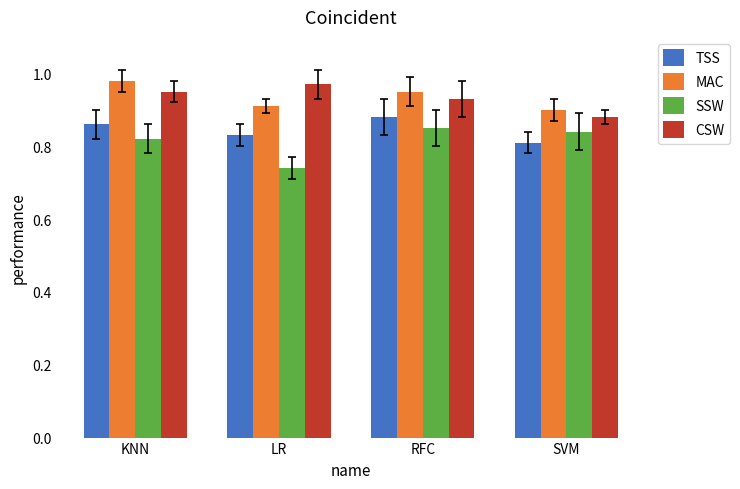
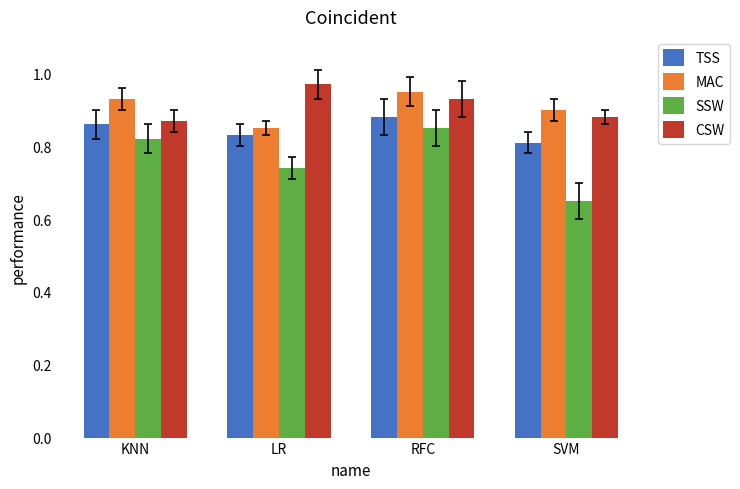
MAC, KNN: 0.98 -> 0.93
CSW, KNN: 0.95 -> 0.87
MAC, LR: 0.91 -> 0.85
SSW, SVM: 0.84 -> 0.65
